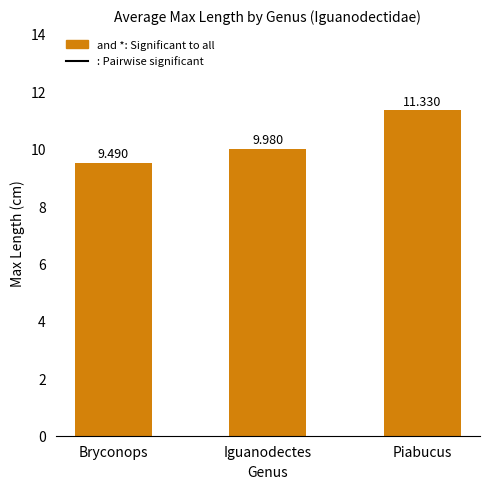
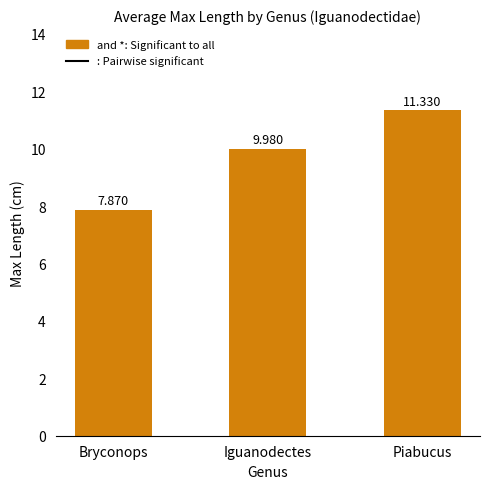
Bryconops: 9.490 -> 7.870
